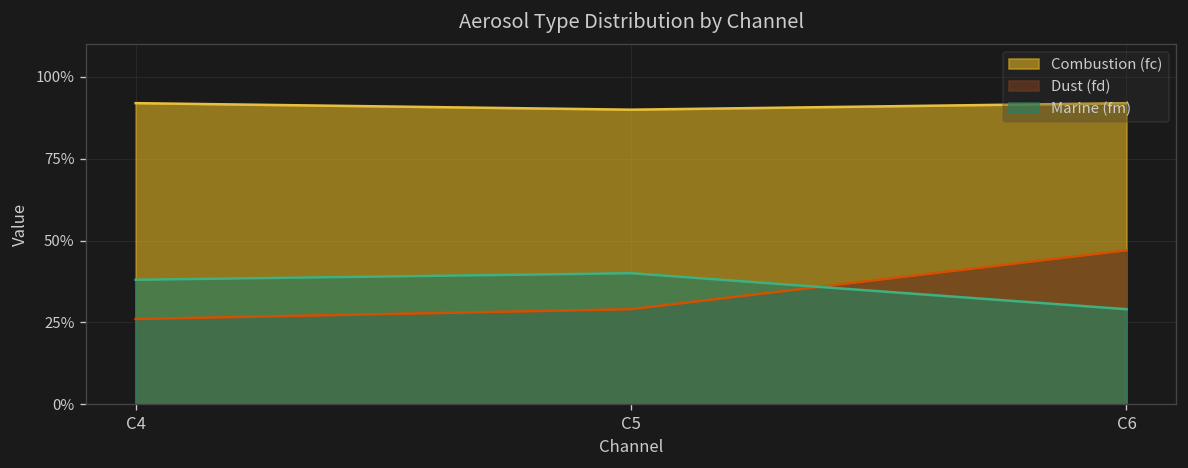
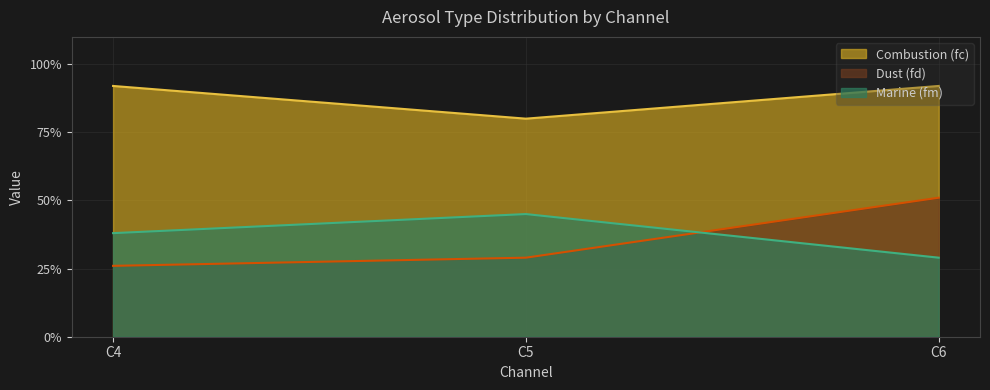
Combustion (fc), C5: 90% -> 80%
Marine (fm), C5: 40% -> 45%
Dust (fd), C6: 47% -> 51%
